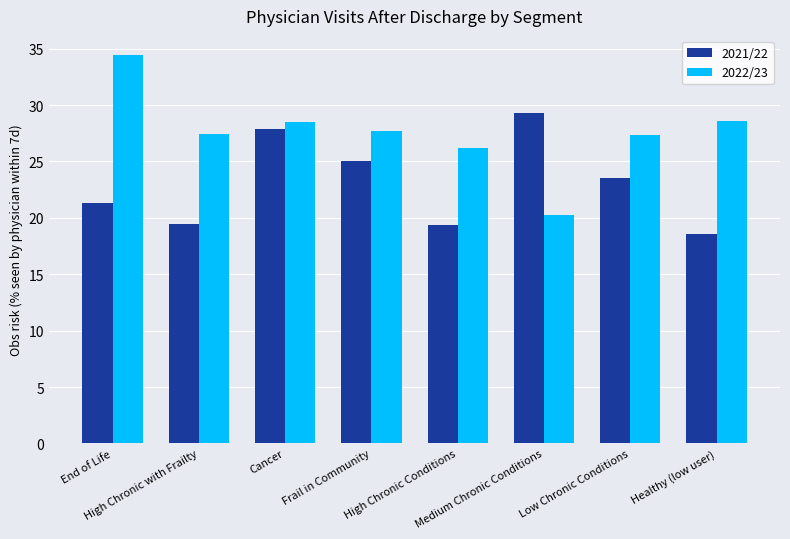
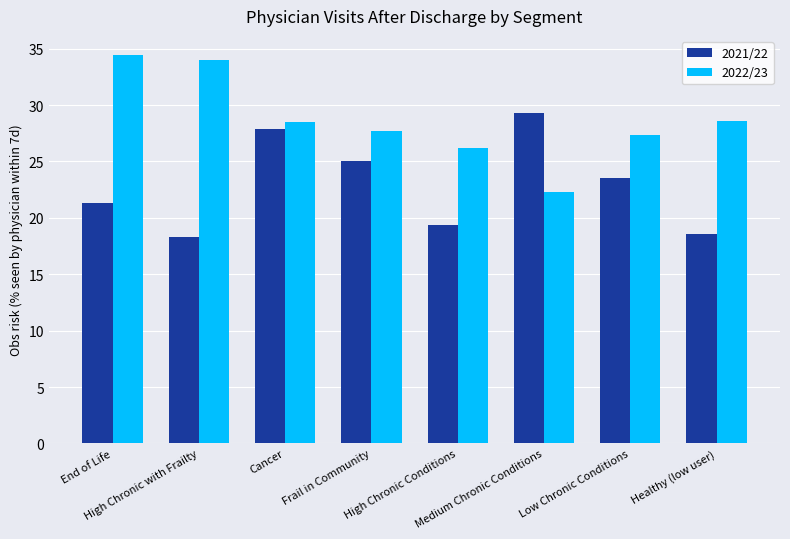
2021/22, High Chronic with Frailty: 19.4 -> 18.3
2022/23, High Chronic with Frailty: 27.5 -> 33.9
2022/23, Medium Chronic Conditions: 20.2 -> 22.3
